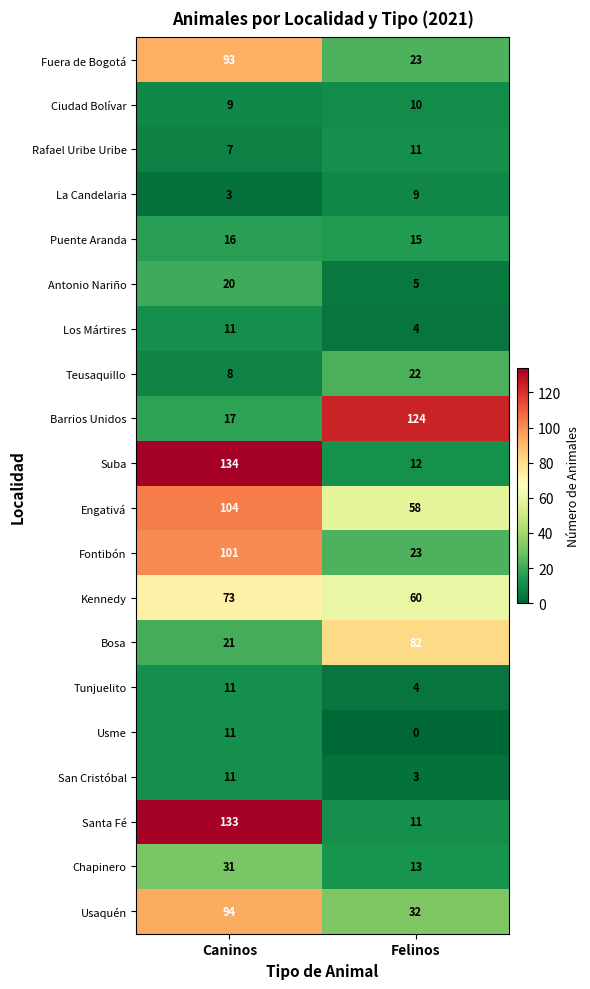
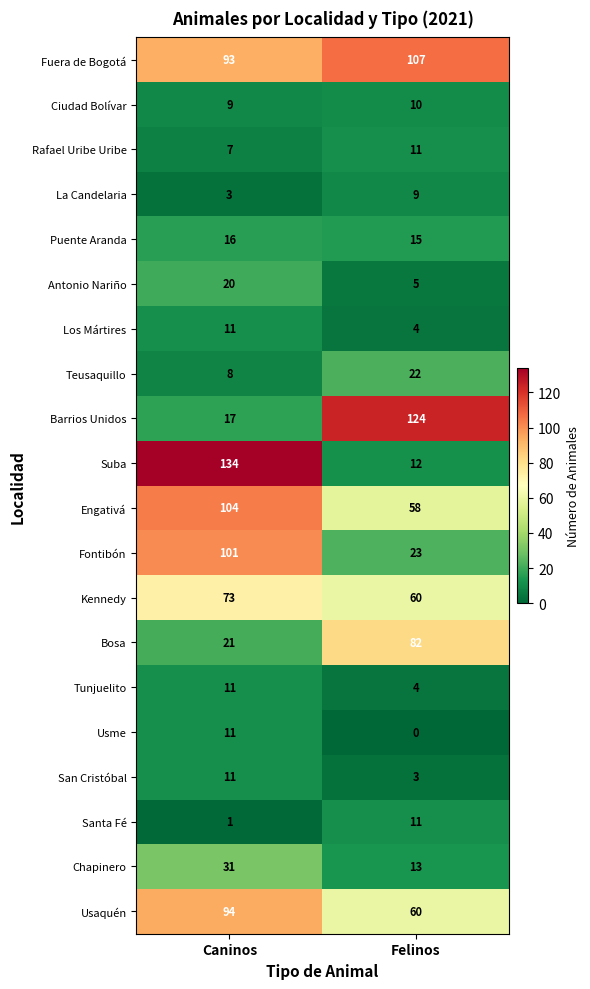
Fuera de Bogotá, Felinos: 23 -> 107
Santa Fé, Caninos: 133 -> 1
Usaquén, Felinos: 32 -> 60
